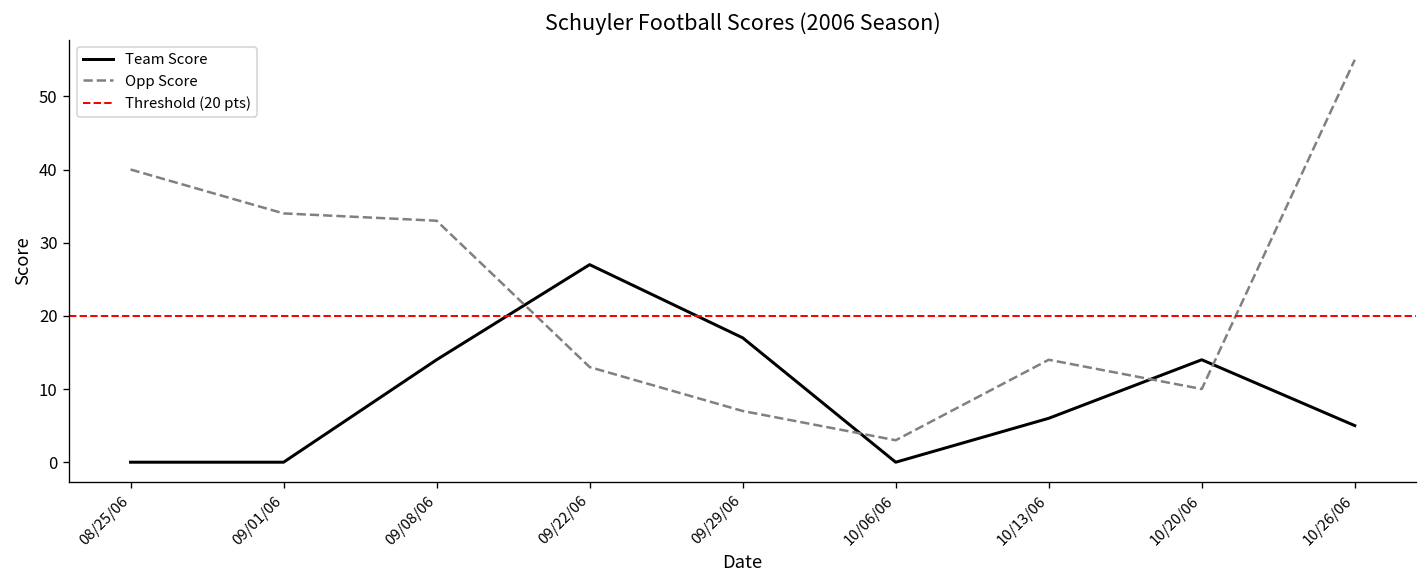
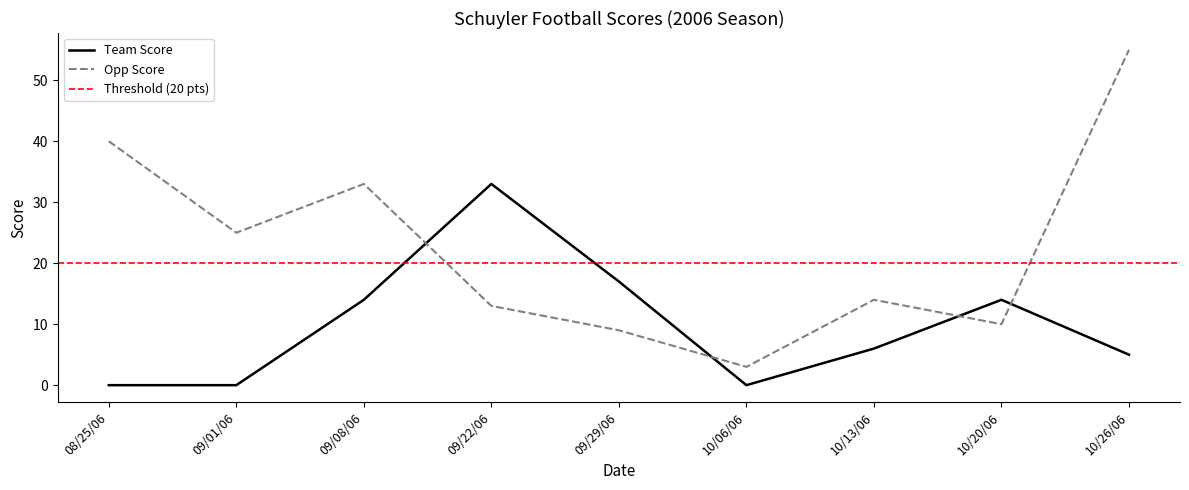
Opp Score, 09/01/06: 34 -> 25
Team Score, 09/22/06: 27 -> 33
Opp Score, 09/29/06: 7 -> 9
